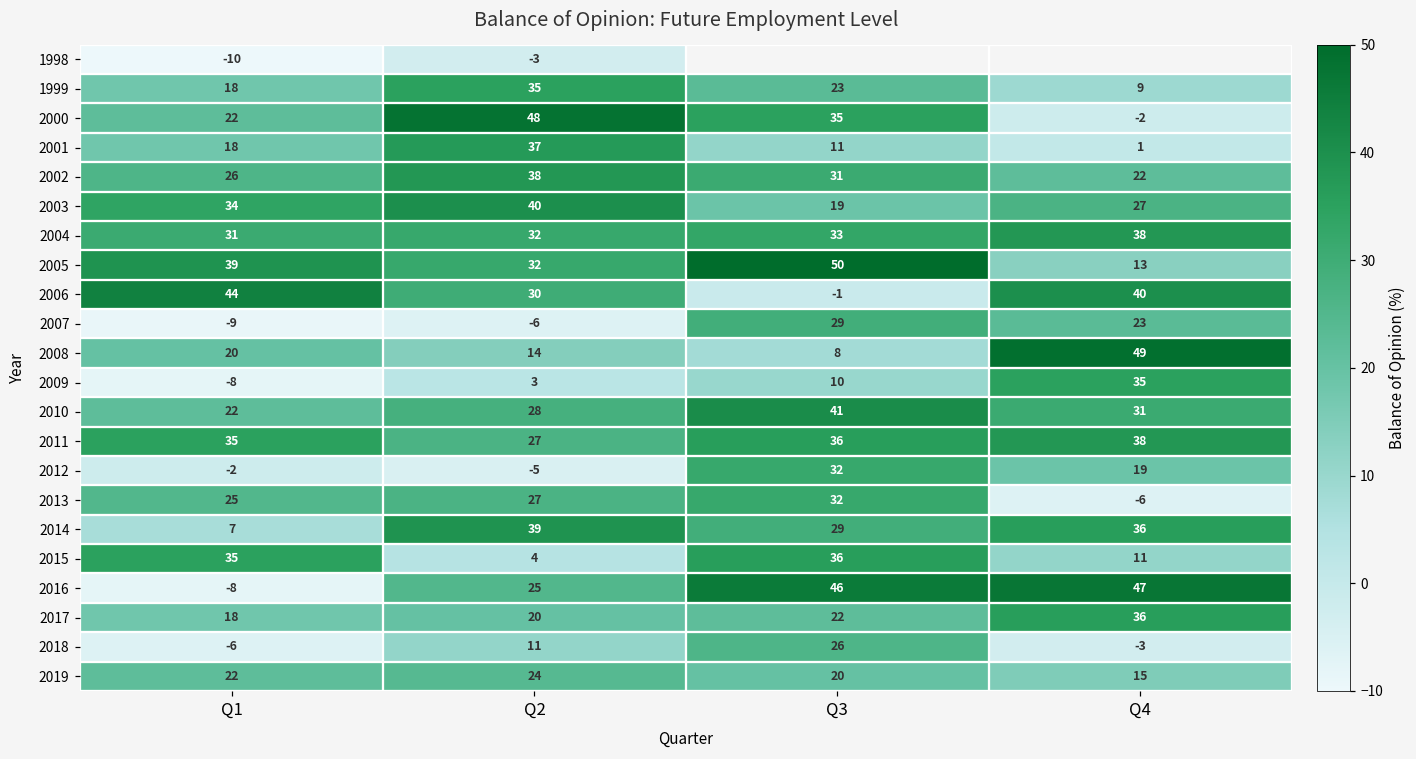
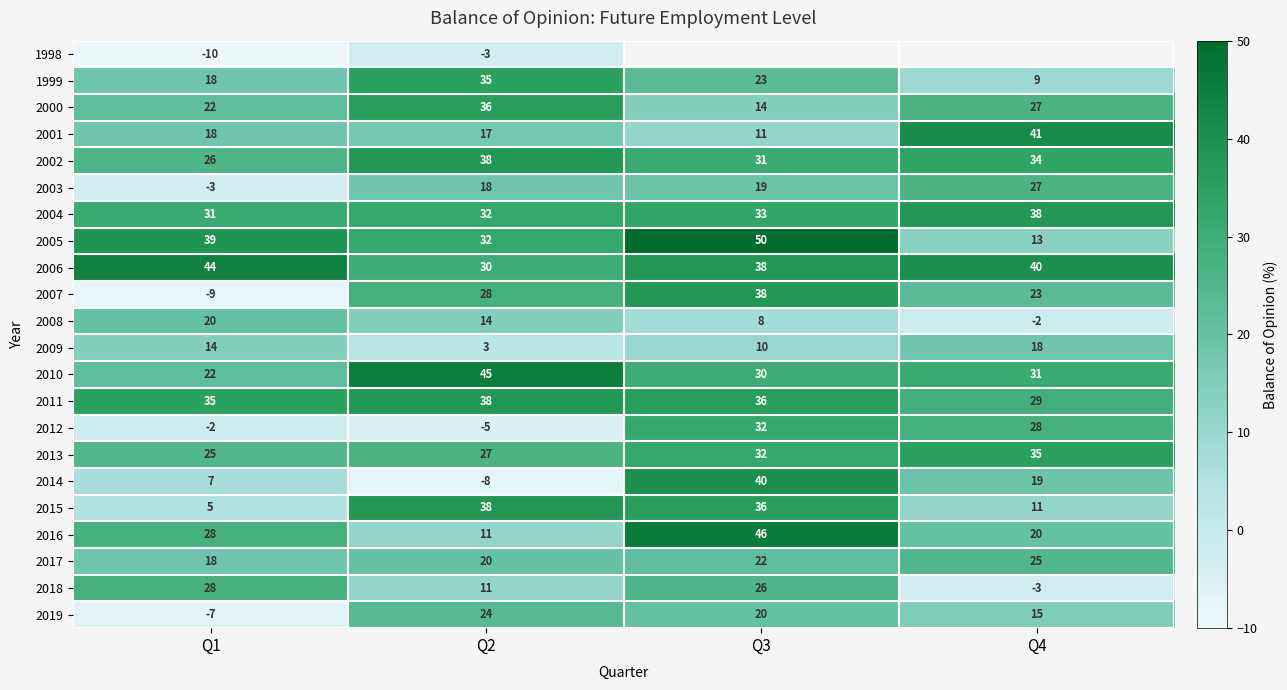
2000, Q2: 48 -> 36
2000, Q3: 35 -> 14
2000, Q4: -2 -> 27
2001, Q2: 37 -> 17
2001, Q4: 1 -> 41
2002, Q4: 22 -> 34
2003, Q1: 34 -> -3
2003, Q2: 40 -> 18
2006, Q3: -1 -> 38
2007, Q2: -6 -> 28
2007, Q3: 29 -> 38
2008, Q4: 49 -> -2
2009, Q1: -8 -> 14
2009, Q4: 35 -> 18
2010, Q2: 28 -> 45
2010, Q3: 41 -> 30
2011, Q2: 27 -> 38
2011, Q4: 38 -> 29
2012, Q4: 19 -> 28
2013, Q4: -6 -> 35
2014, Q2: 39 -> -8
2014, Q3: 29 -> 40
2014, Q4: 36 -> 19
2015, Q1: 35 -> 5
2015, Q2: 4 -> 38
2016, Q1: -8 -> 28
2016, Q2: 25 -> 11
2016, Q4: 47 -> 20
2017, Q4: 36 -> 25
2018, Q1: -6 -> 28
2019, Q1: 22 -> -7
